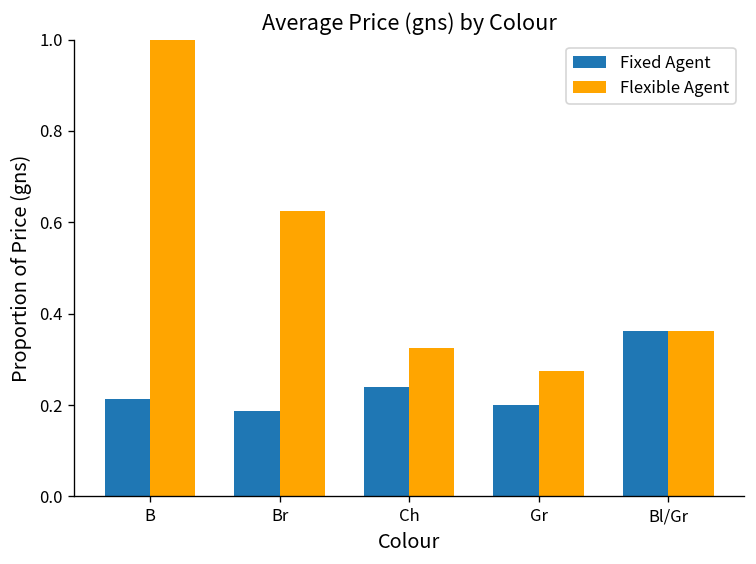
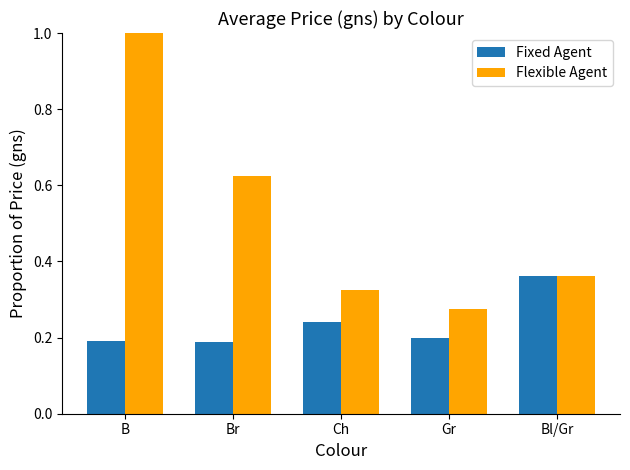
Fixed Agent, B: 0.21 -> 0.19
